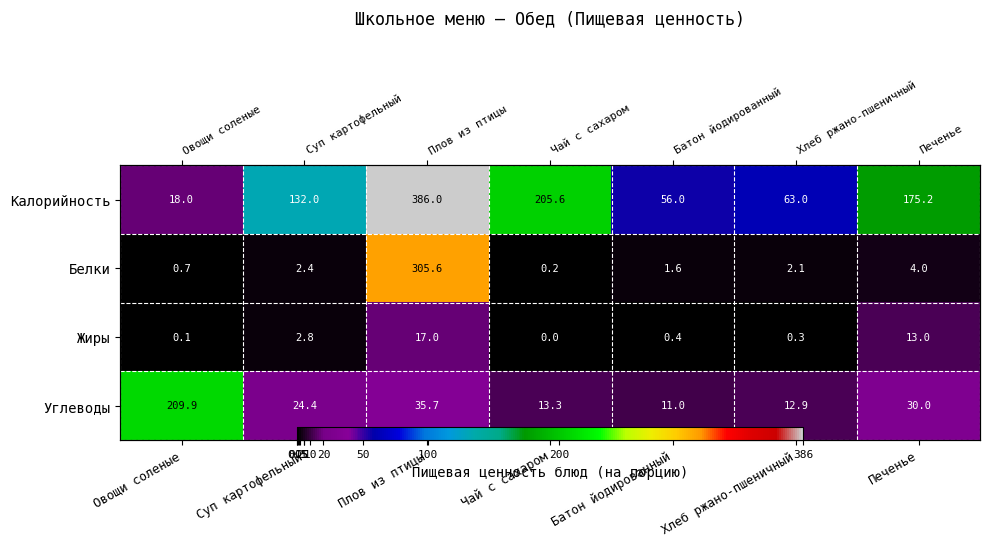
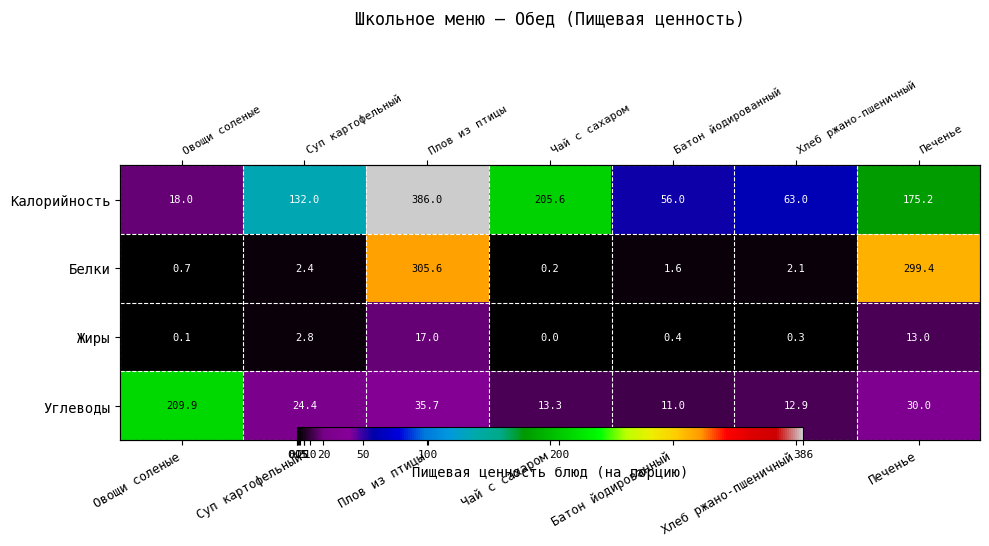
Белки, Печенье: 4.0 -> 299.4
